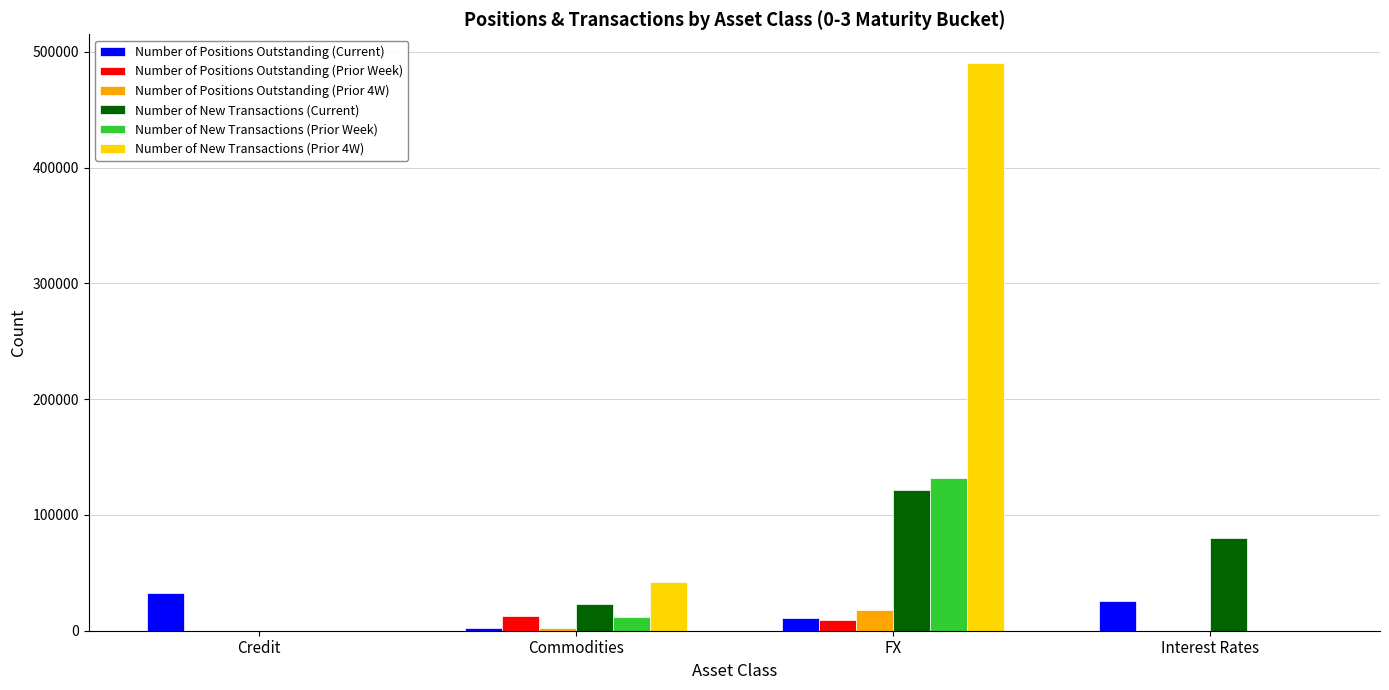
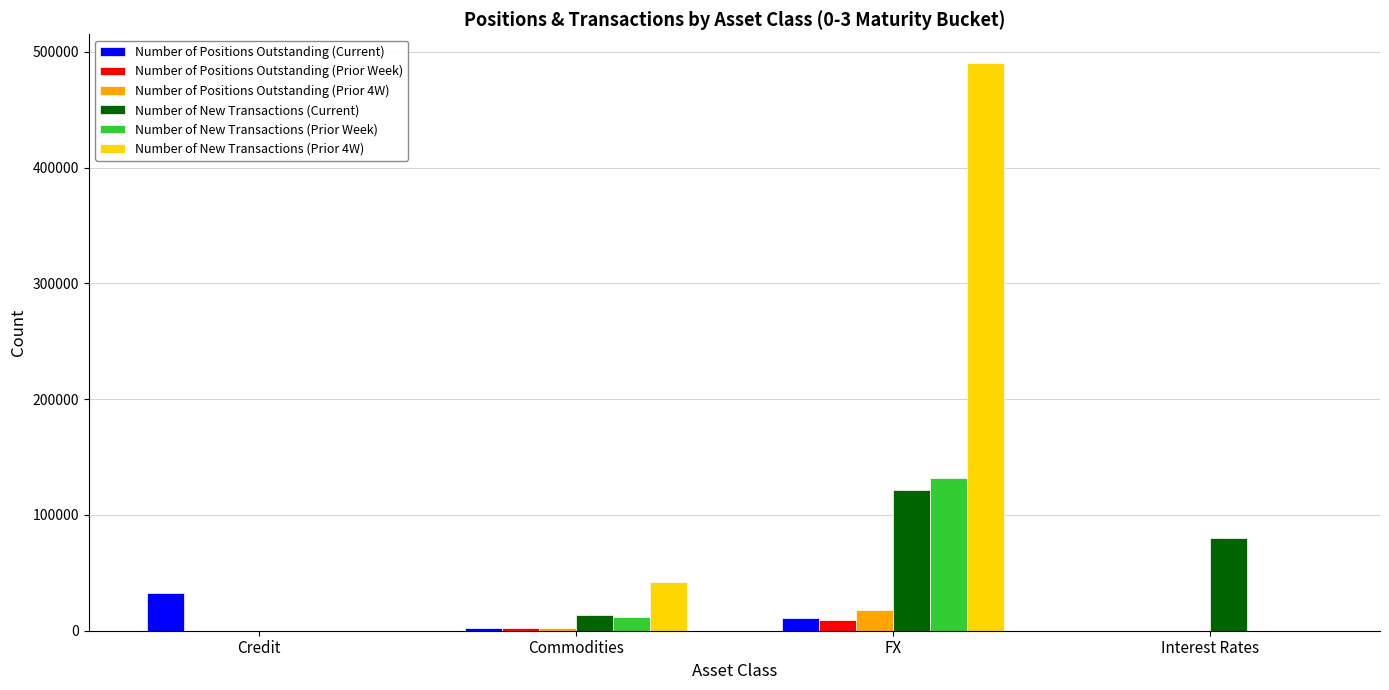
Number of Positions Outstanding (Prior Week), Commodities: 12000 -> 2000
Number of New Transactions (Current), Commodities: 23000 -> 13000
Number of Positions Outstanding (Current), Interest Rates: 26000 -> 0
